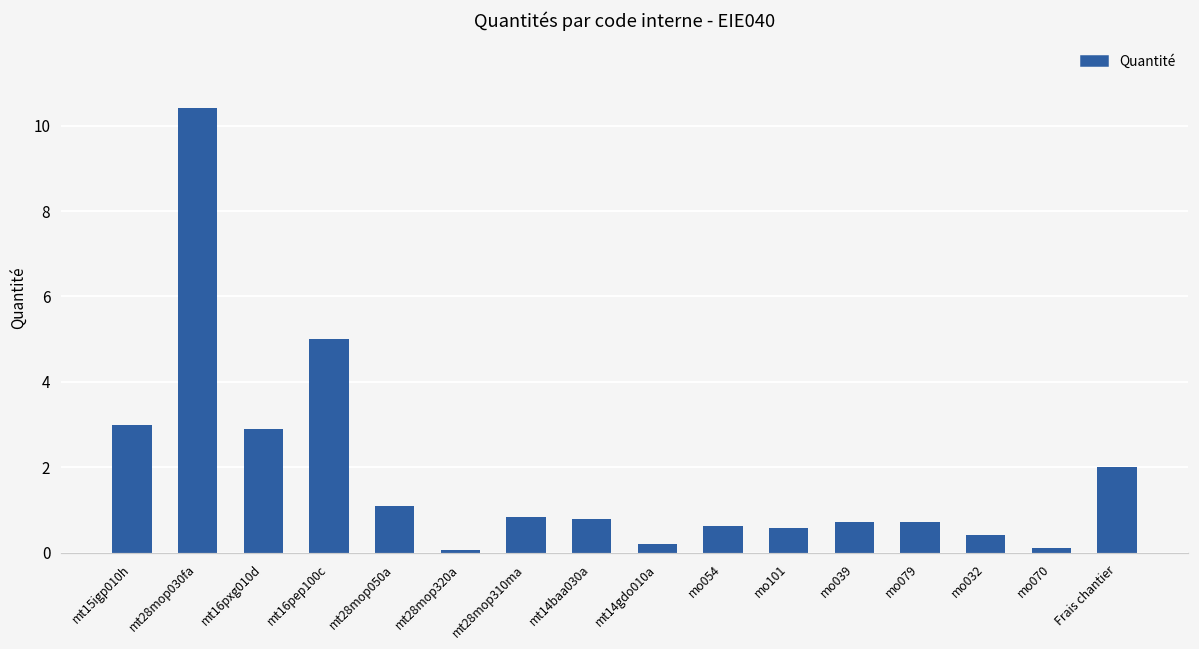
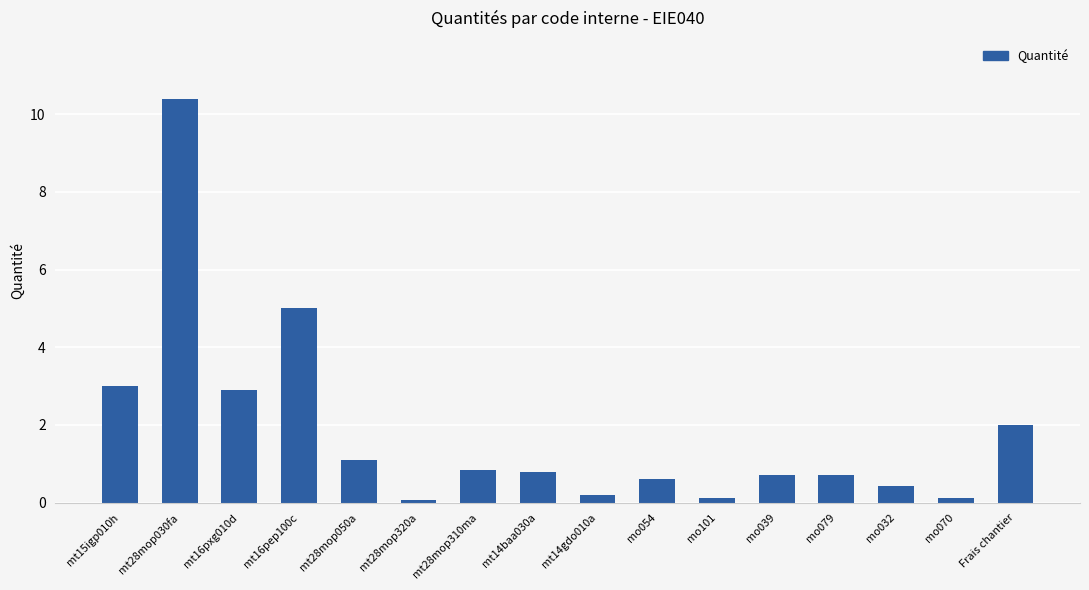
mo101: 0.6 -> 0.1
